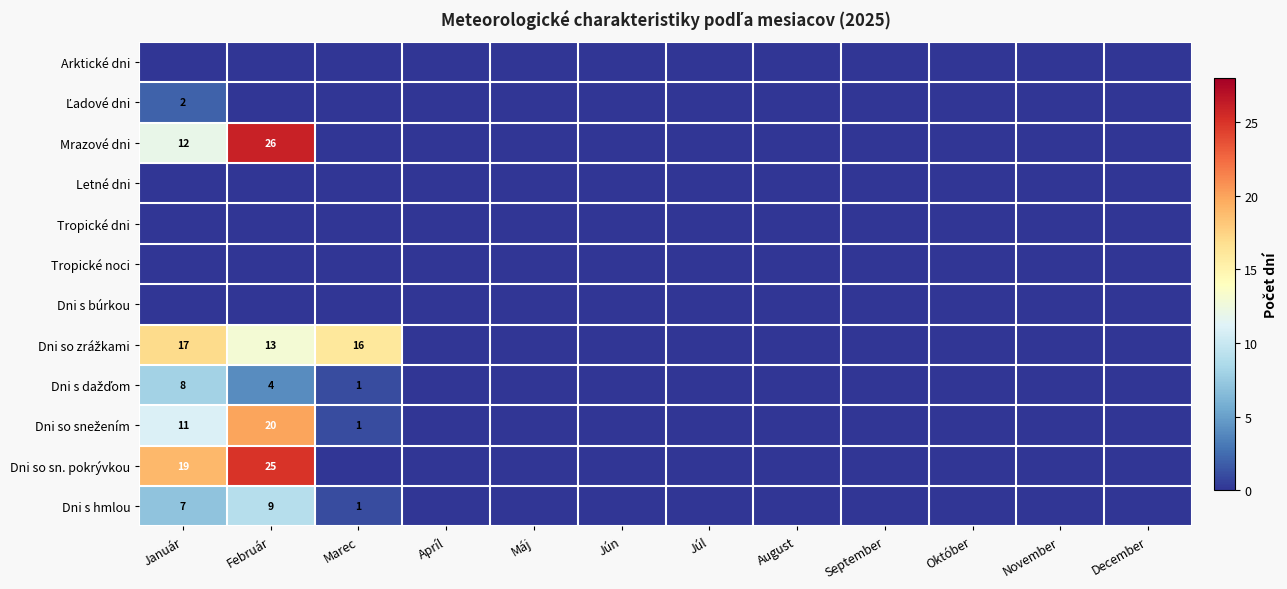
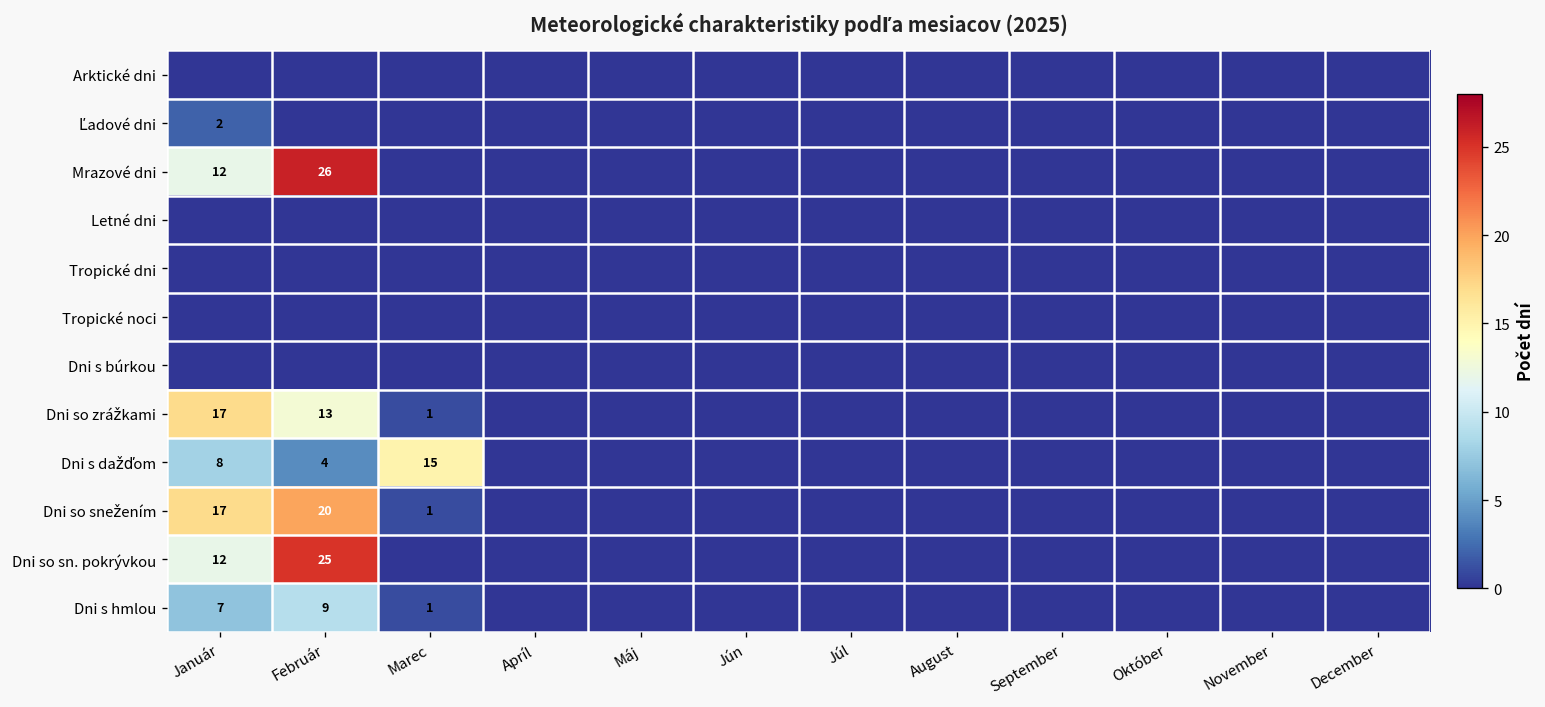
Dni so zrážkami, Marec: 16 -> 1
Dni s dažďom, Marec: 1 -> 15
Dni so snežením, Január: 11 -> 17
Dni so sn. pokrývkou, Január: 19 -> 12
